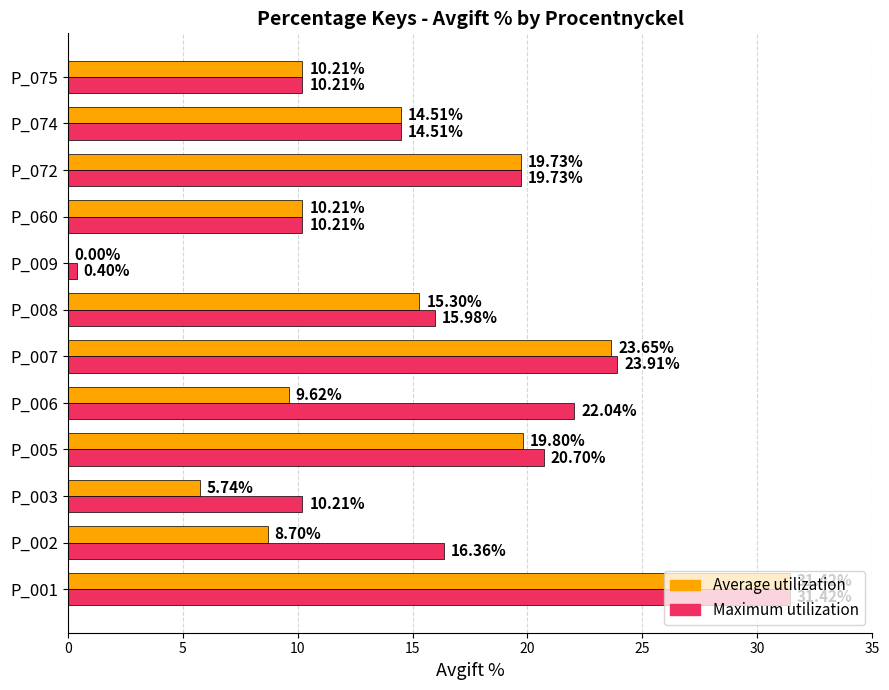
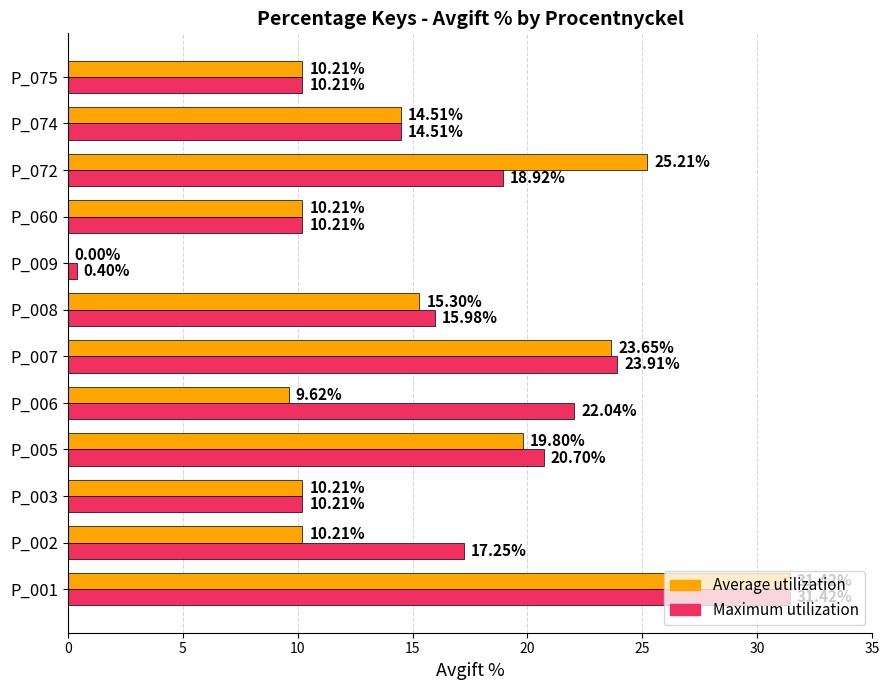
Average utilization, P_072: 19.73% -> 25.21%
Maximum utilization, P_072: 19.73% -> 18.92%
Average utilization, P_003: 5.74% -> 10.21%
Average utilization, P_002: 8.70% -> 10.21%
Maximum utilization, P_002: 16.36% -> 17.25%
